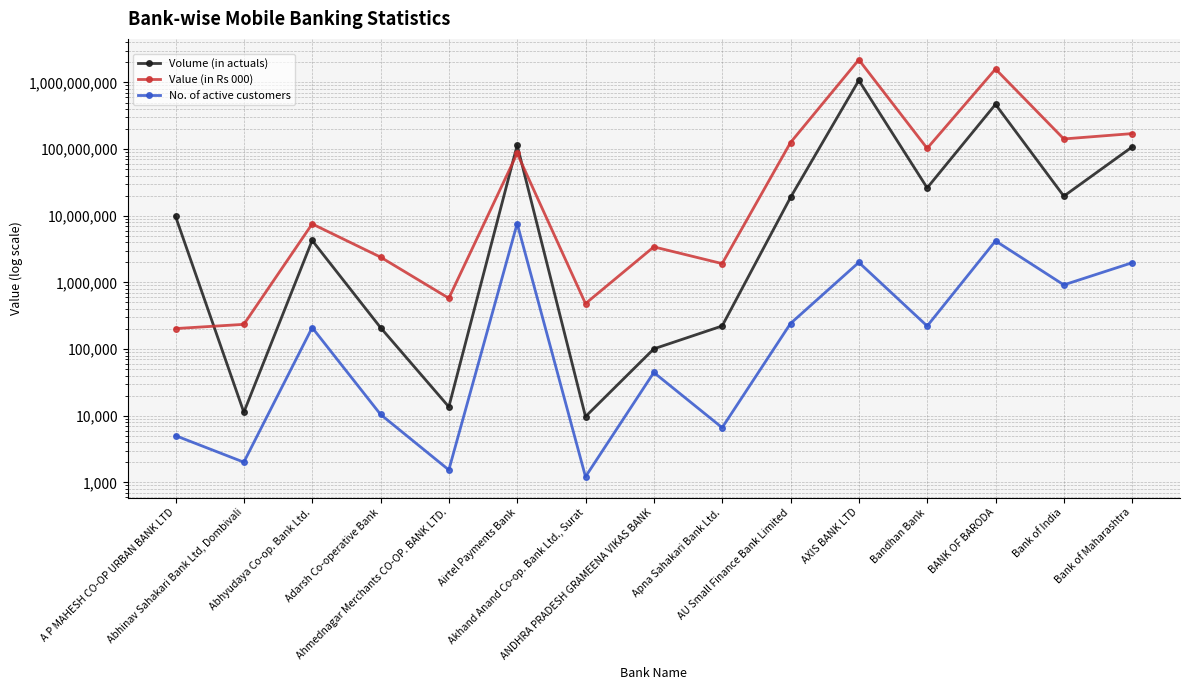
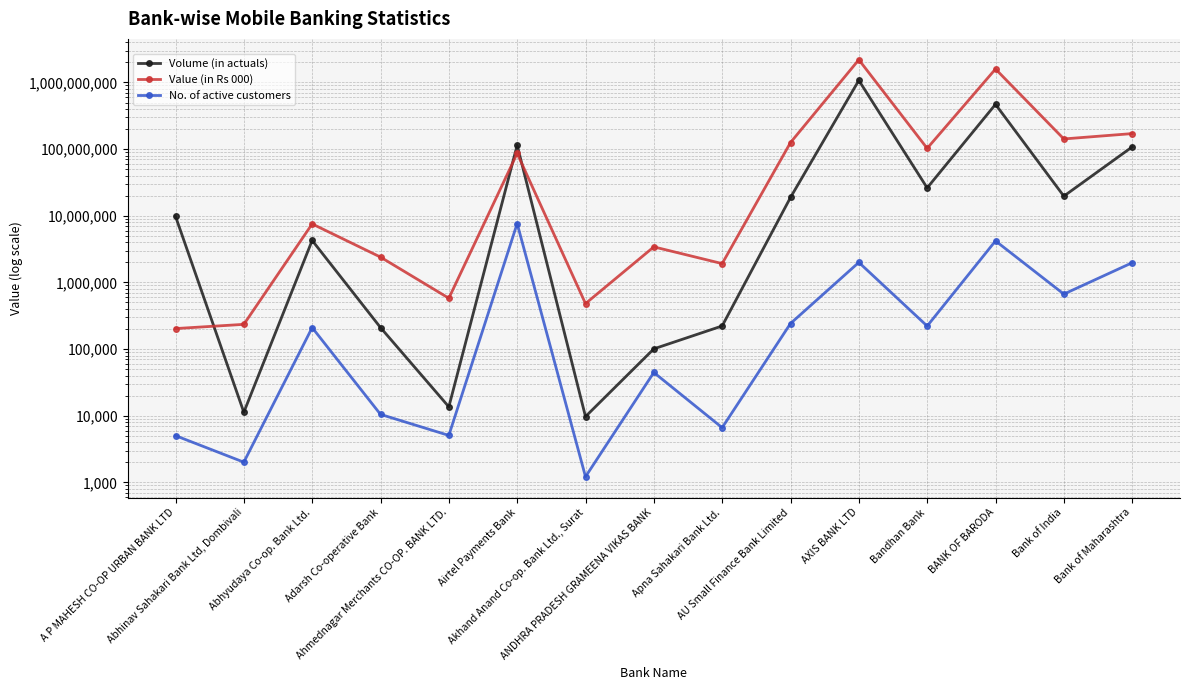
No. of active customers, Ahmednagar Merchants CO-OP. BANK LTD.: 1,500 -> 5,000
No. of active customers, Bank of India: 900,000 -> 700,000
